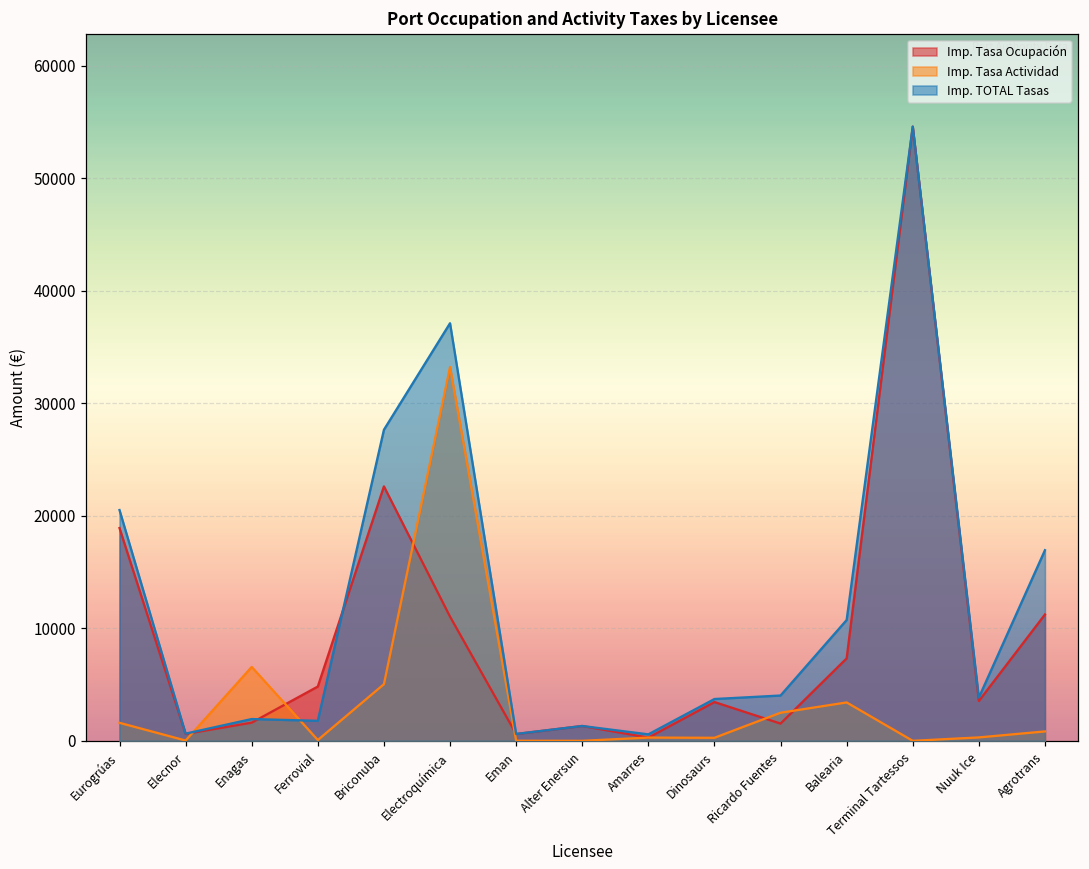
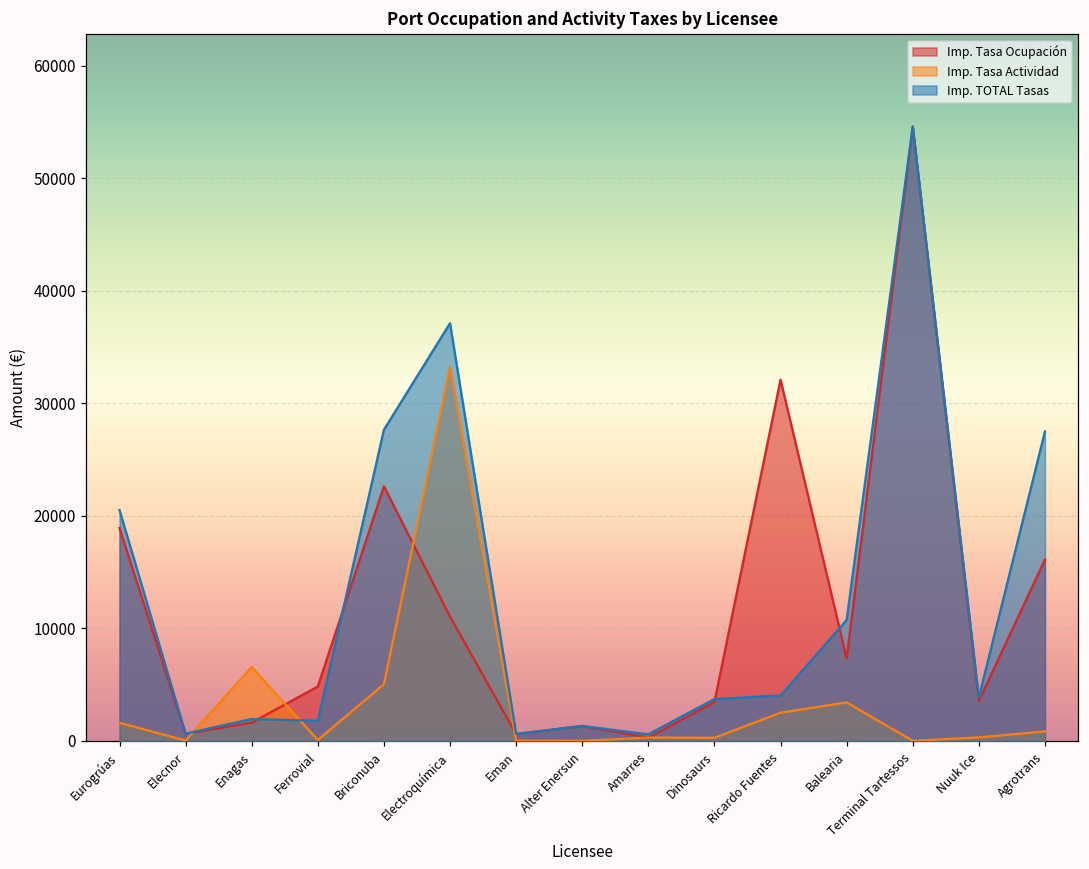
Imp. Tasa Ocupación, Ricardo Fuentes: 1500 -> 32100
Imp. Tasa Ocupación, Agrotrans: 11200 -> 16100
Imp. TOTAL Tasas, Agrotrans: 16900 -> 27500
